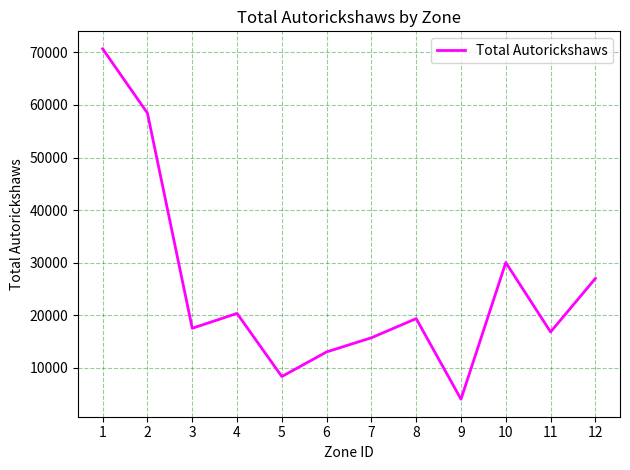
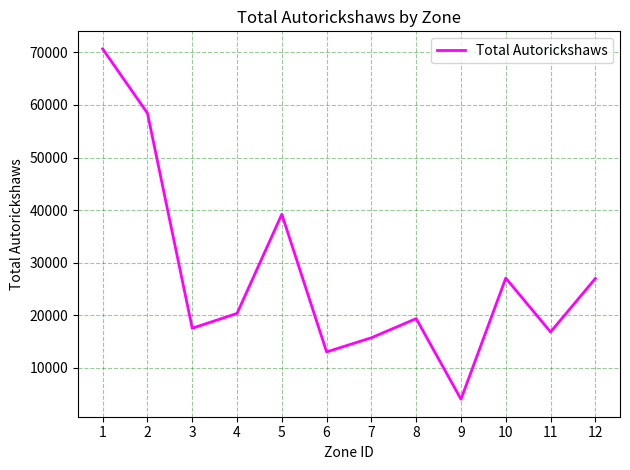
5: 8000 -> 39000
10: 30000 -> 27000
